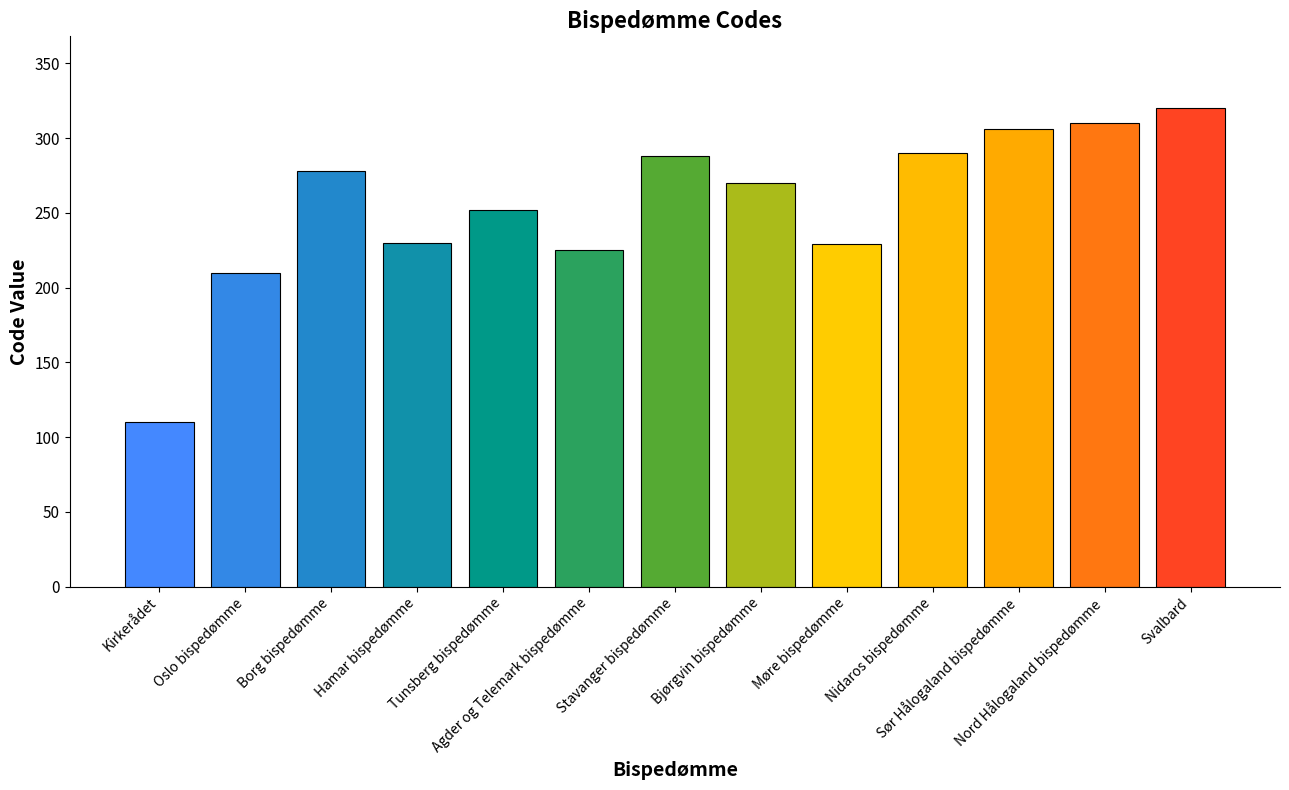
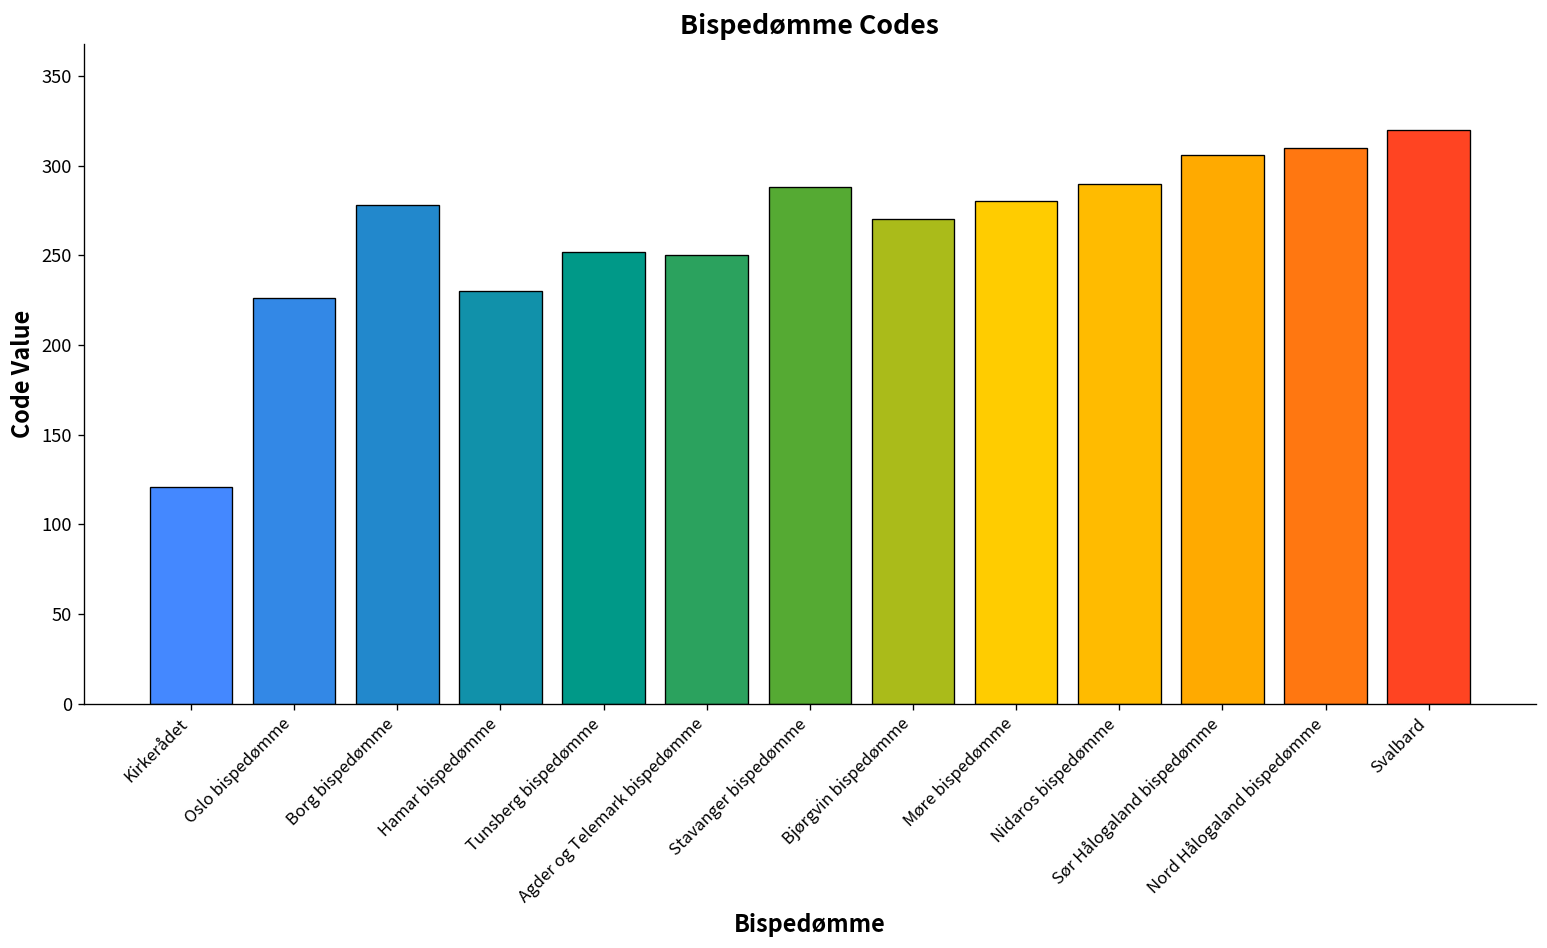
Kirkerådet: 110 -> 121
Oslo bispedømme: 210 -> 226
Agder og Telemark bispedømme: 225 -> 250
Møre bispedømme: 229 -> 280
